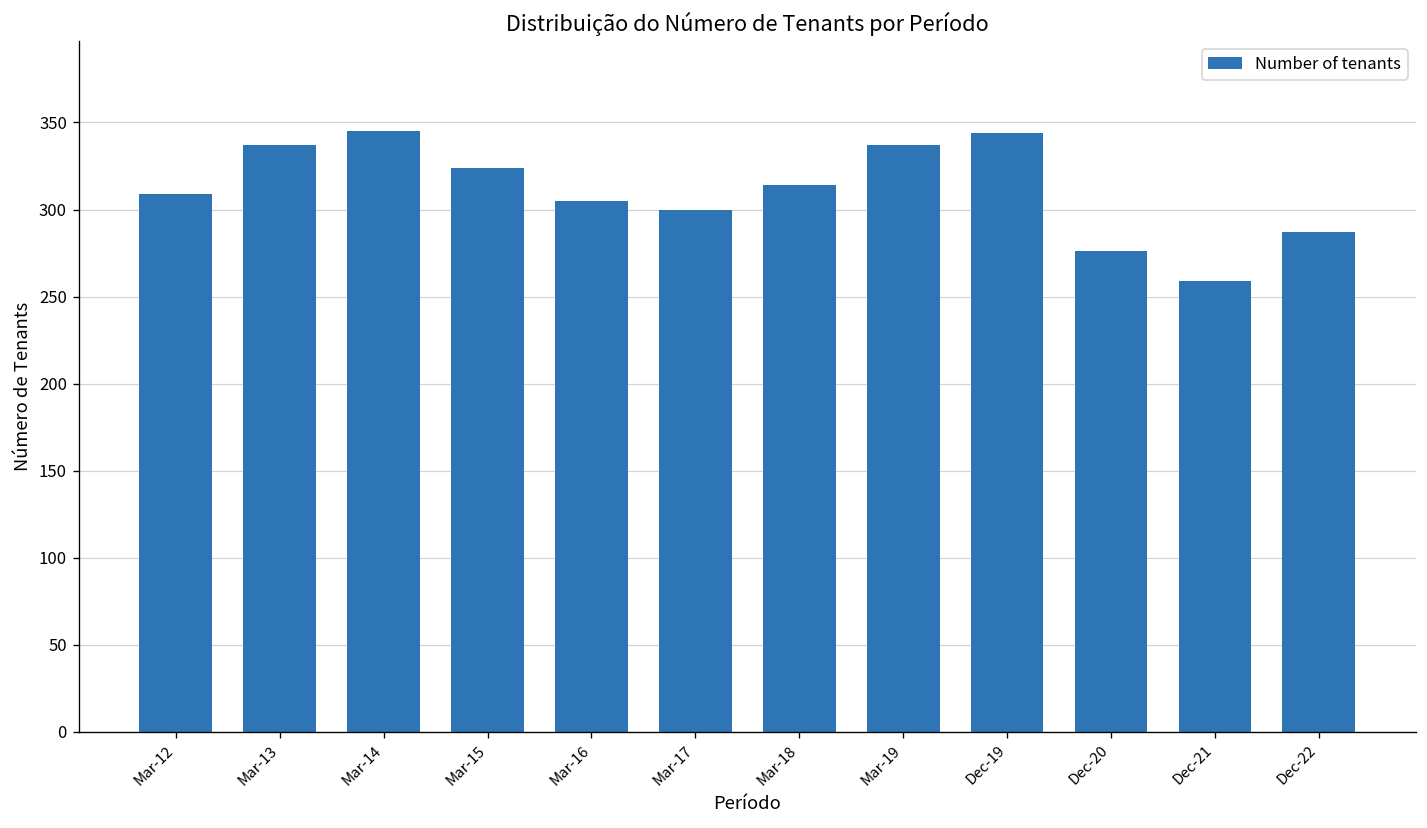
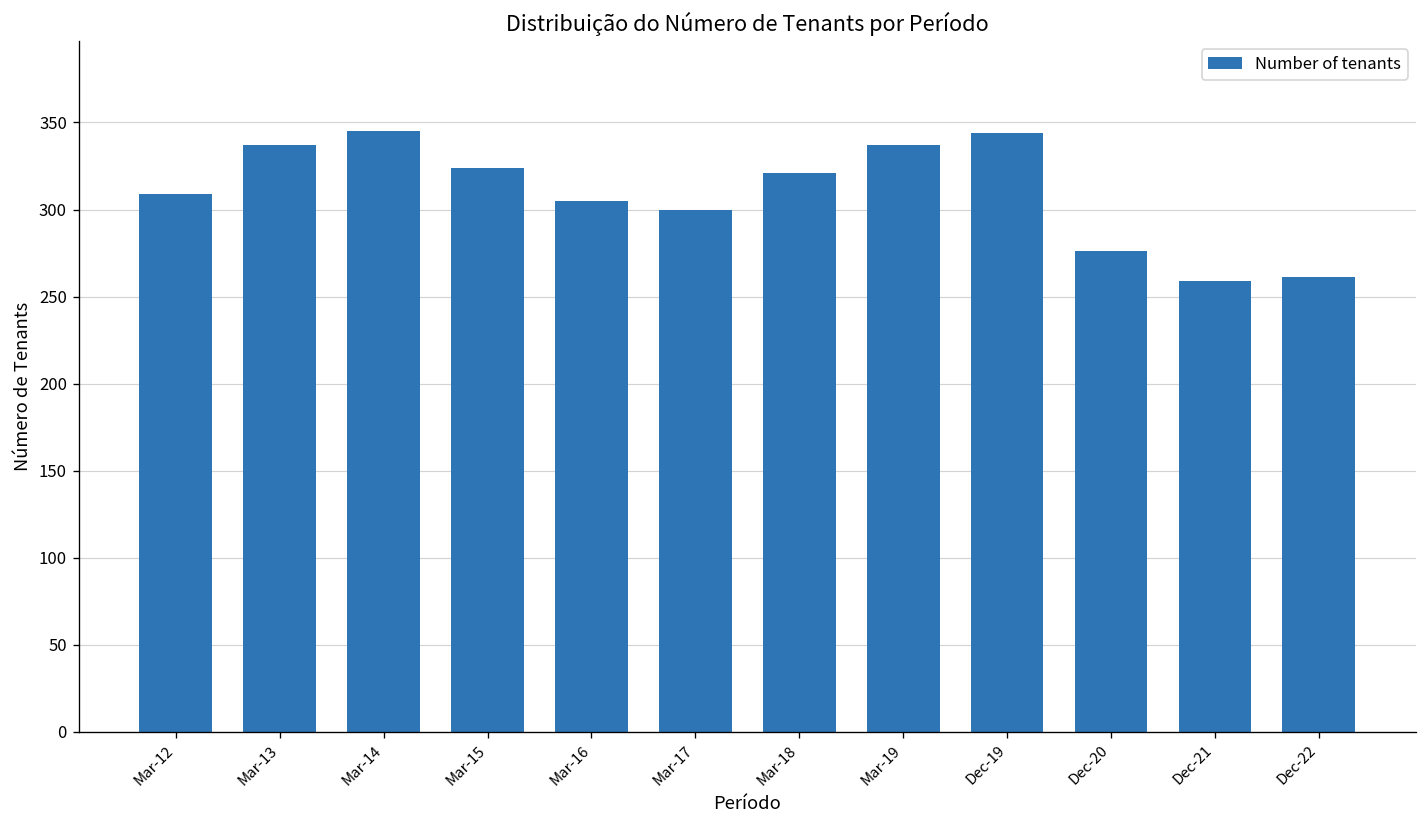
Mar-18: 314 -> 321
Dec-22: 287 -> 261
